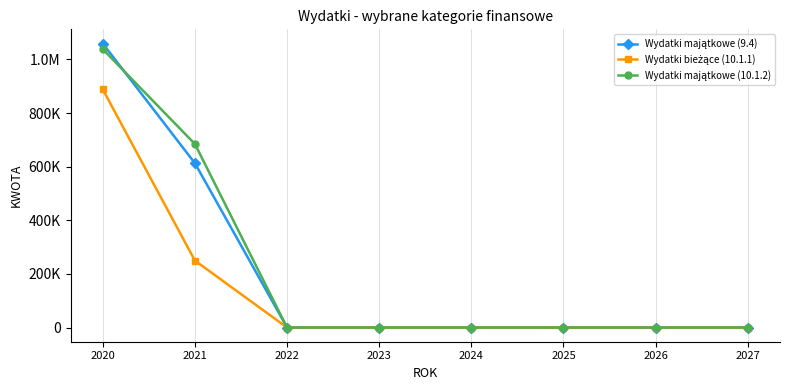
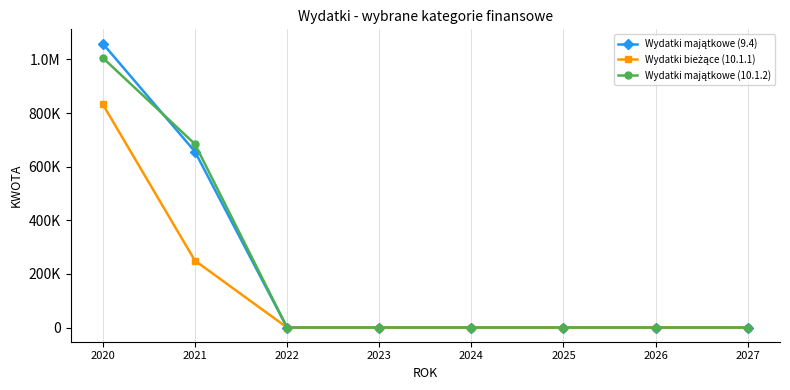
Wydatki bieżące (10.1.1), 2020: 890000 -> 830000
Wydatki majątkowe (10.1.2), 2020: 1040000 -> 1010000
Wydatki majątkowe (9.4), 2021: 610000 -> 660000
